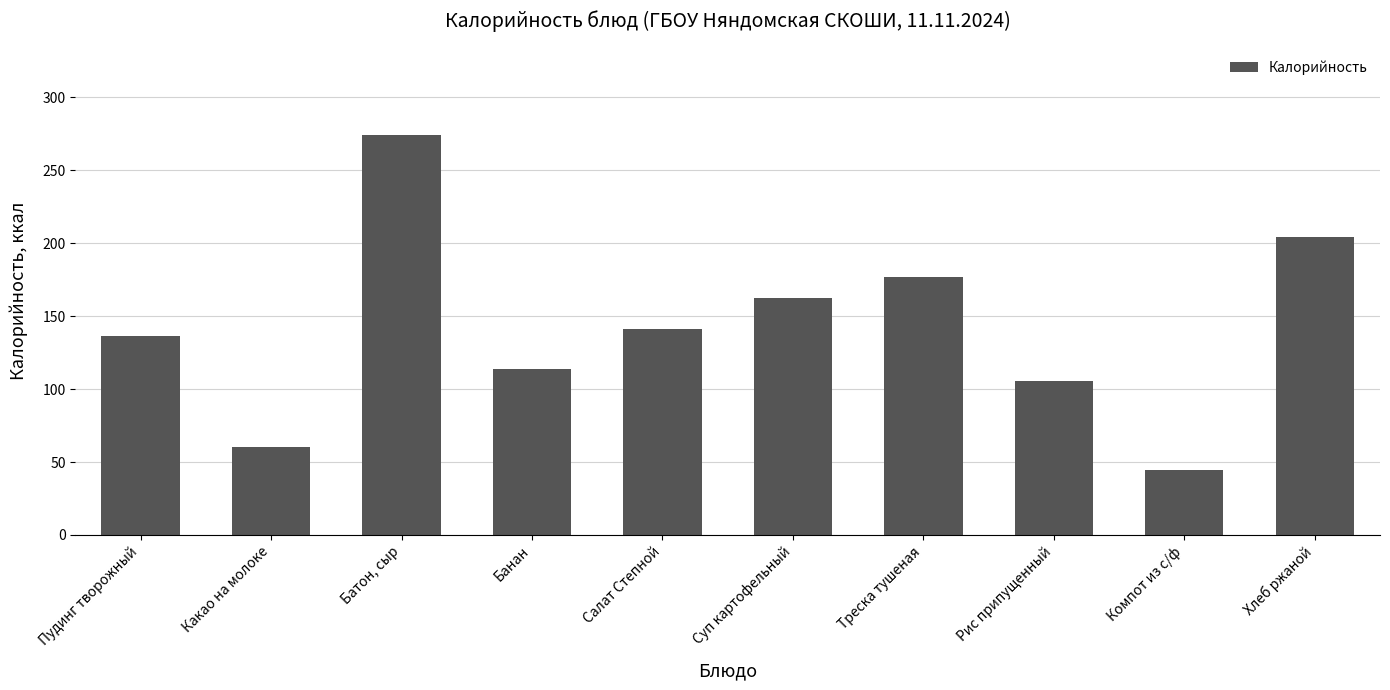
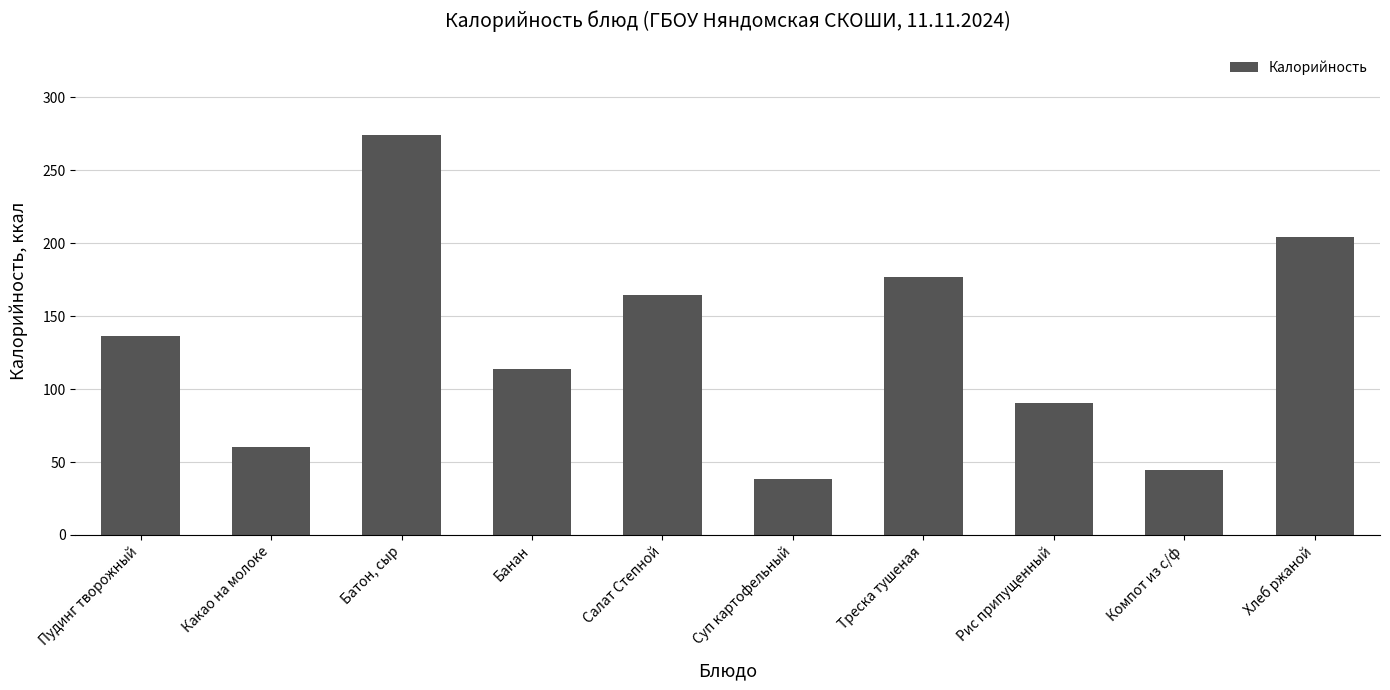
Салат Степной: 141 -> 165
Суп картофельный: 163 -> 38
Рис припущенный: 105 -> 91
